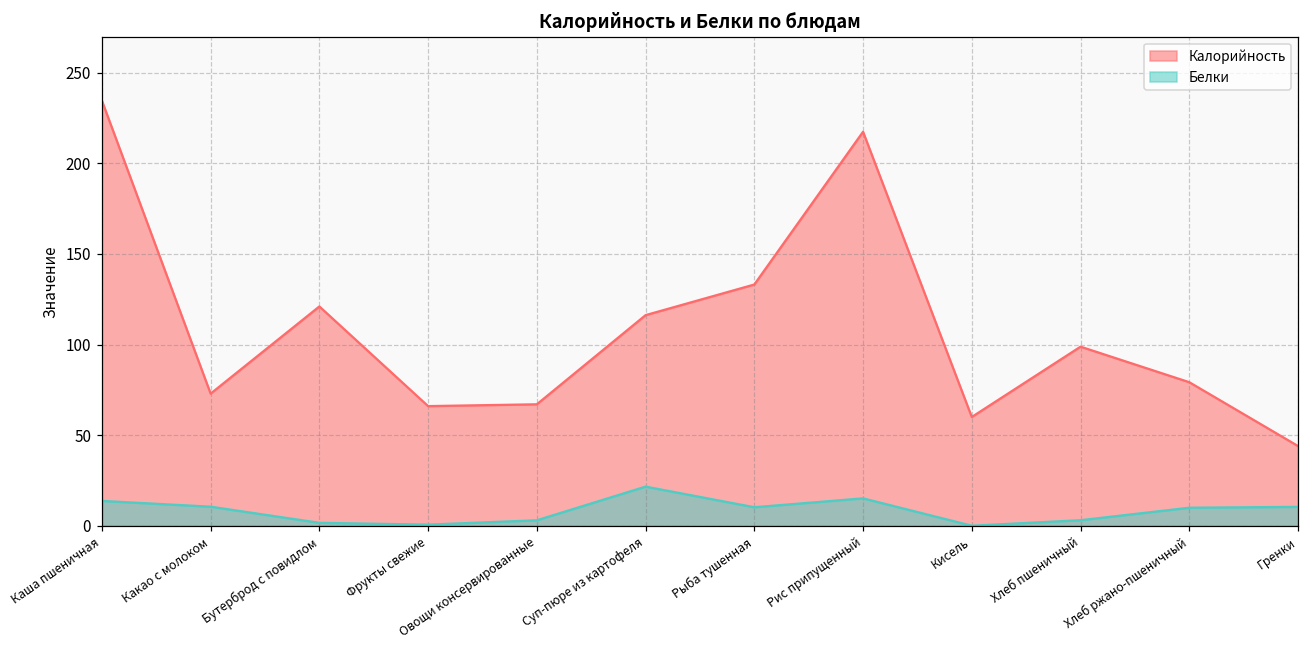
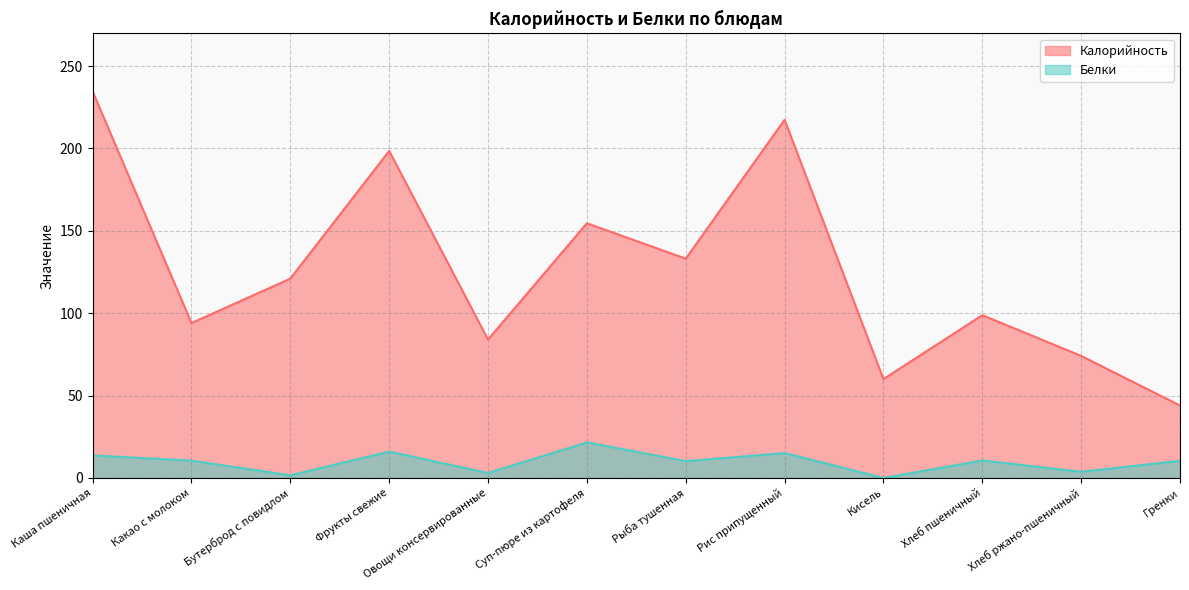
Калорийность, Какао с молоком: 73 -> 94
Калорийность, Фрукты свежие: 66 -> 199
Белки, Фрукты свежие: 1 -> 16
Калорийность, Овощи консервированные: 67 -> 84
Калорийность, Суп-пюре из картофеля: 116 -> 155
Белки, Хлеб пшеничный: 3 -> 11
Калорийность, Хлеб ржано-пшеничный: 79 -> 74
Белки, Хлеб ржано-пшеничный: 10 -> 4
